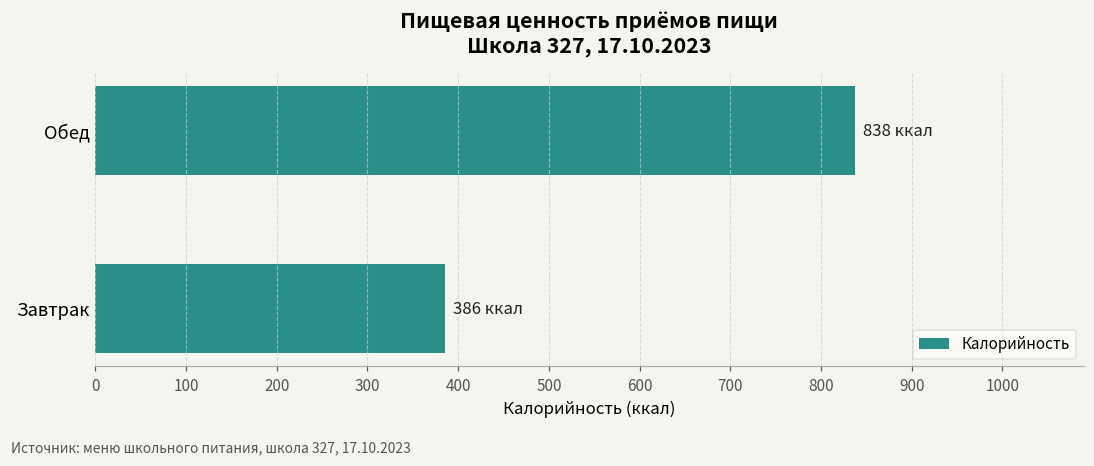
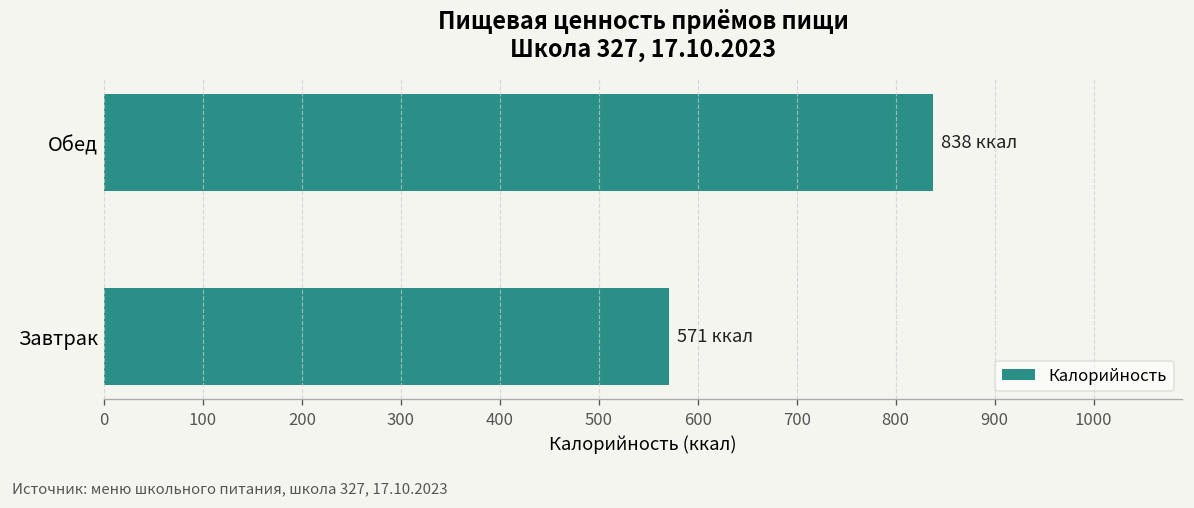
Завтрак: 386 -> 571
